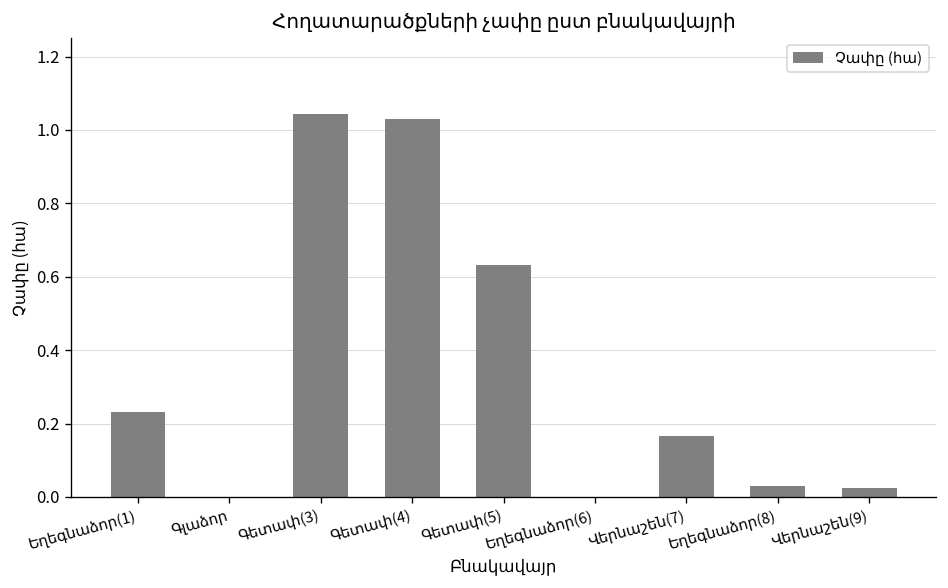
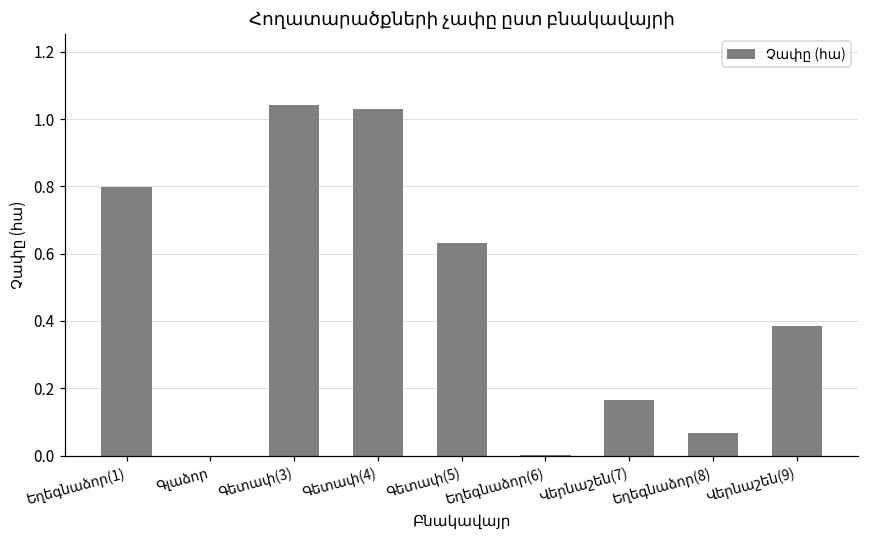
Եղեգնաձոր(1): 0.23 -> 0.80
Եղեգնաձոր(8): 0.03 -> 0.07
Վերնաշեն(9): 0.02 -> 0.38
